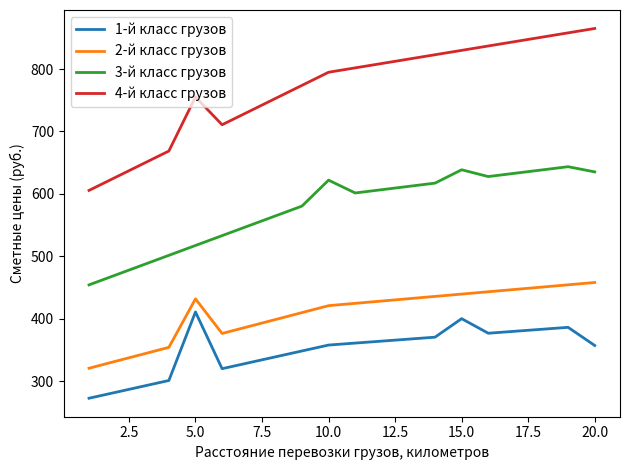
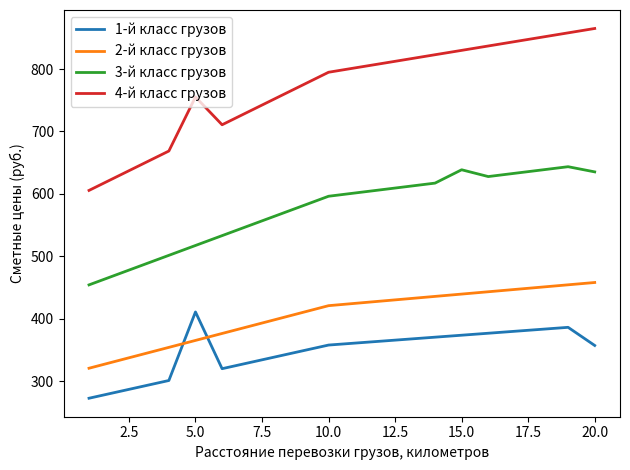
2-й класс грузов, 5.0: 430 -> 370
3-й класс грузов, 10.0: 620 -> 600
1-й класс грузов, 15.0: 400 -> 370
